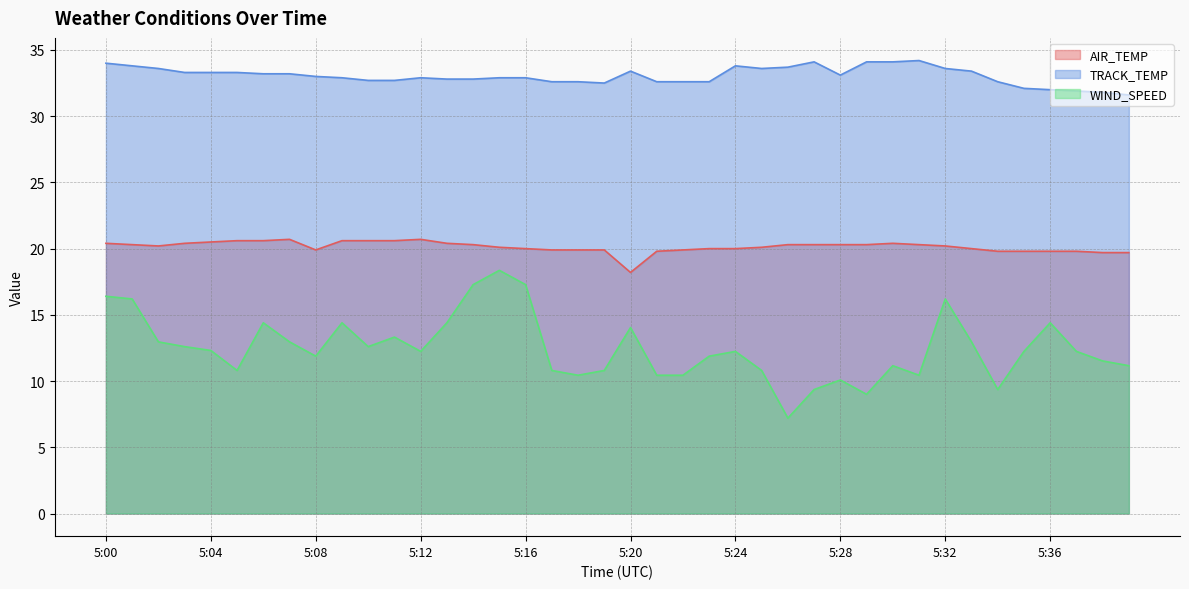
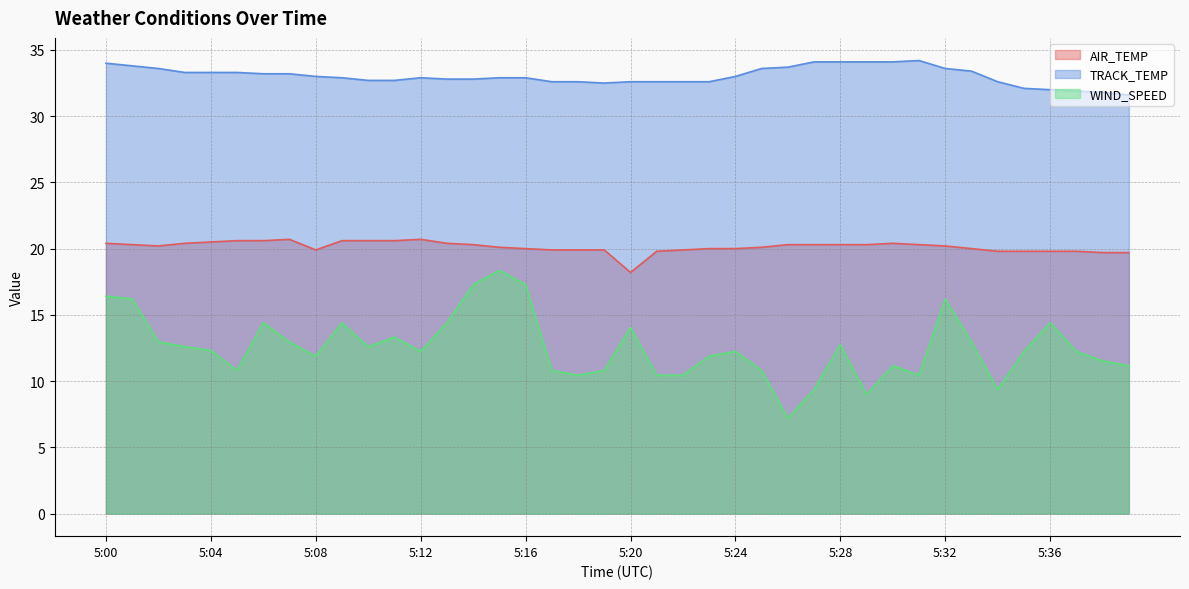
TRACK_TEMP, 5:20: 33.4 -> 32.6
TRACK_TEMP, 5:24: 33.8 -> 33.0
TRACK_TEMP, 5:28: 33.1 -> 34.1
WIND_SPEED, 5:28: 10.1 -> 12.8
